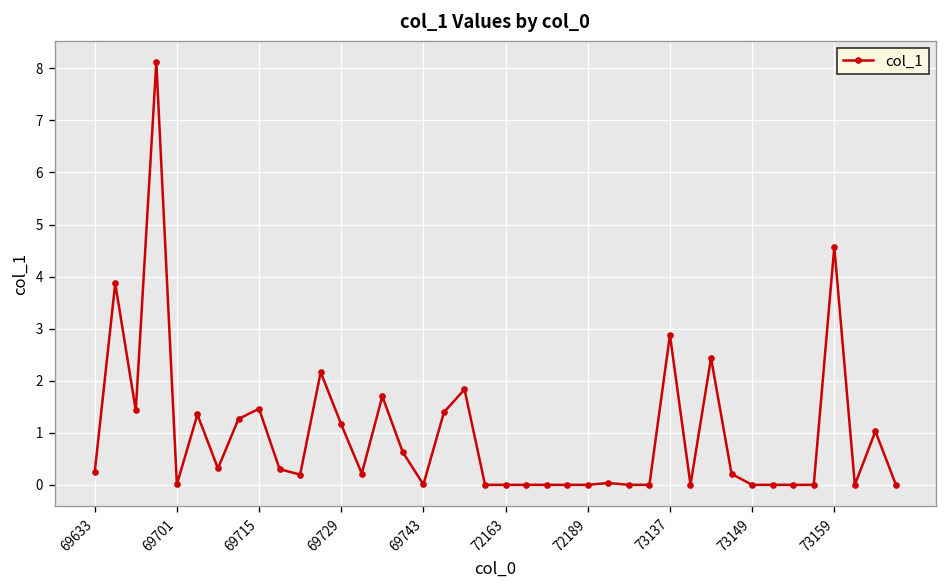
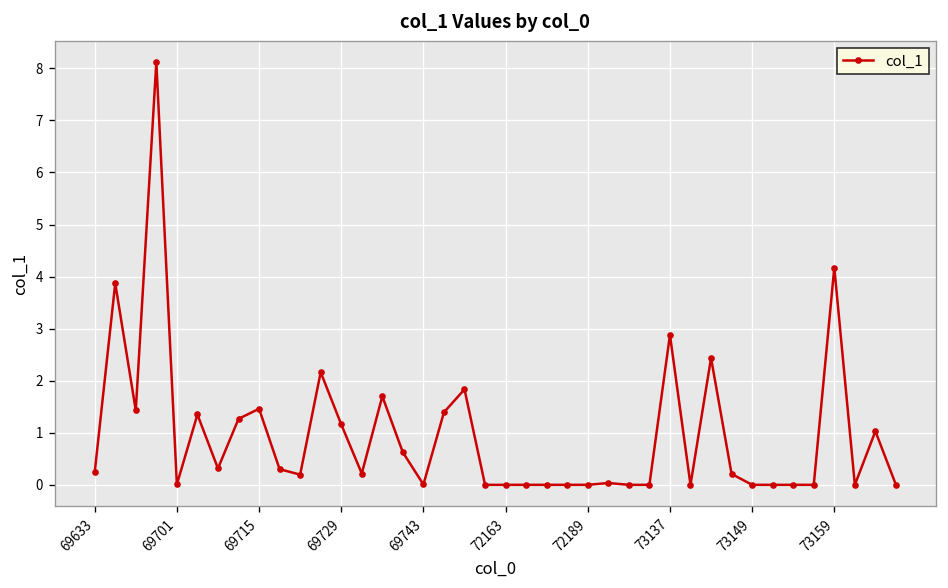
73159: 4.6 -> 4.2
